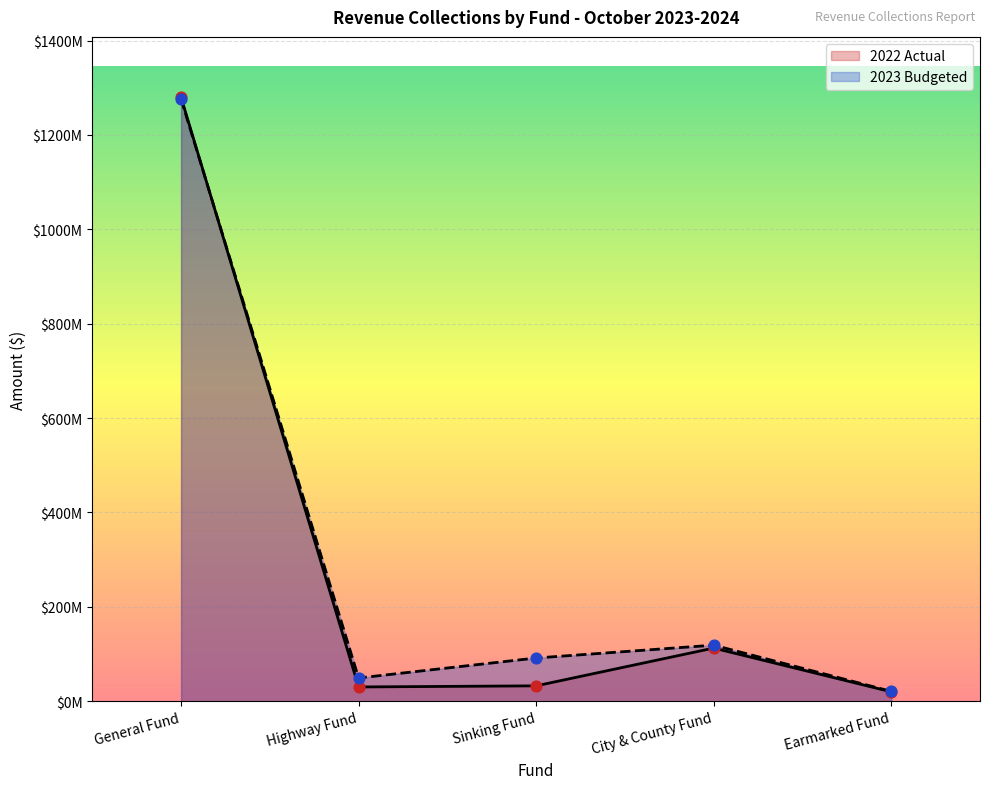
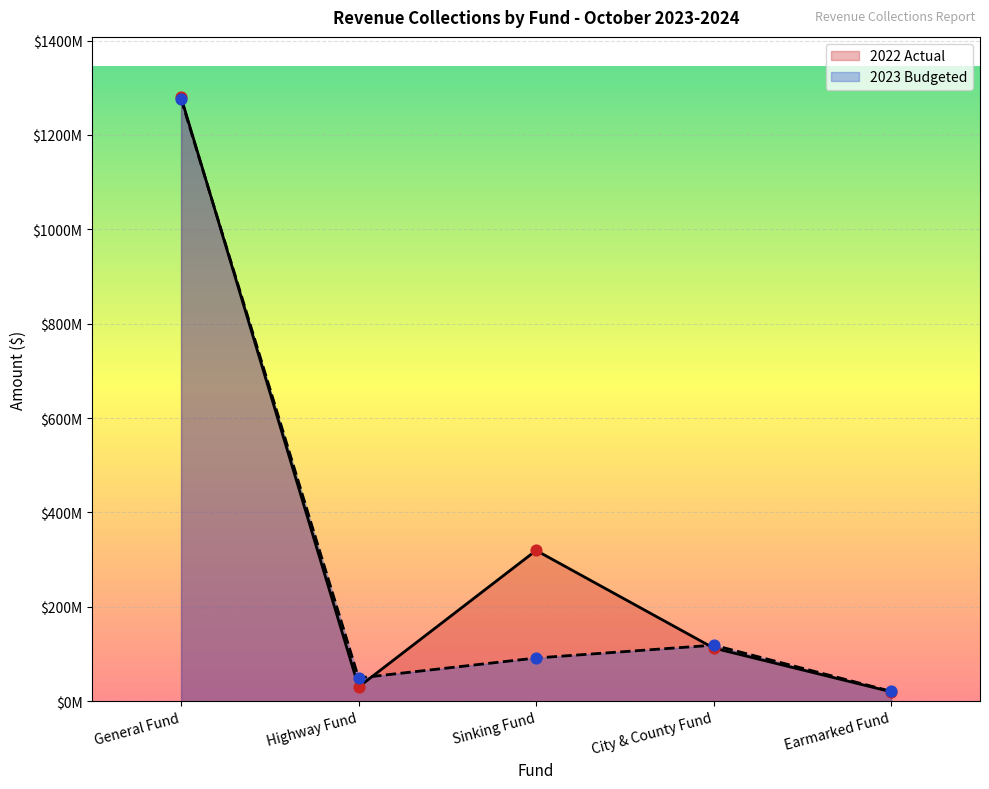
2022 Actual, Sinking Fund: $30000000 -> $320000000
